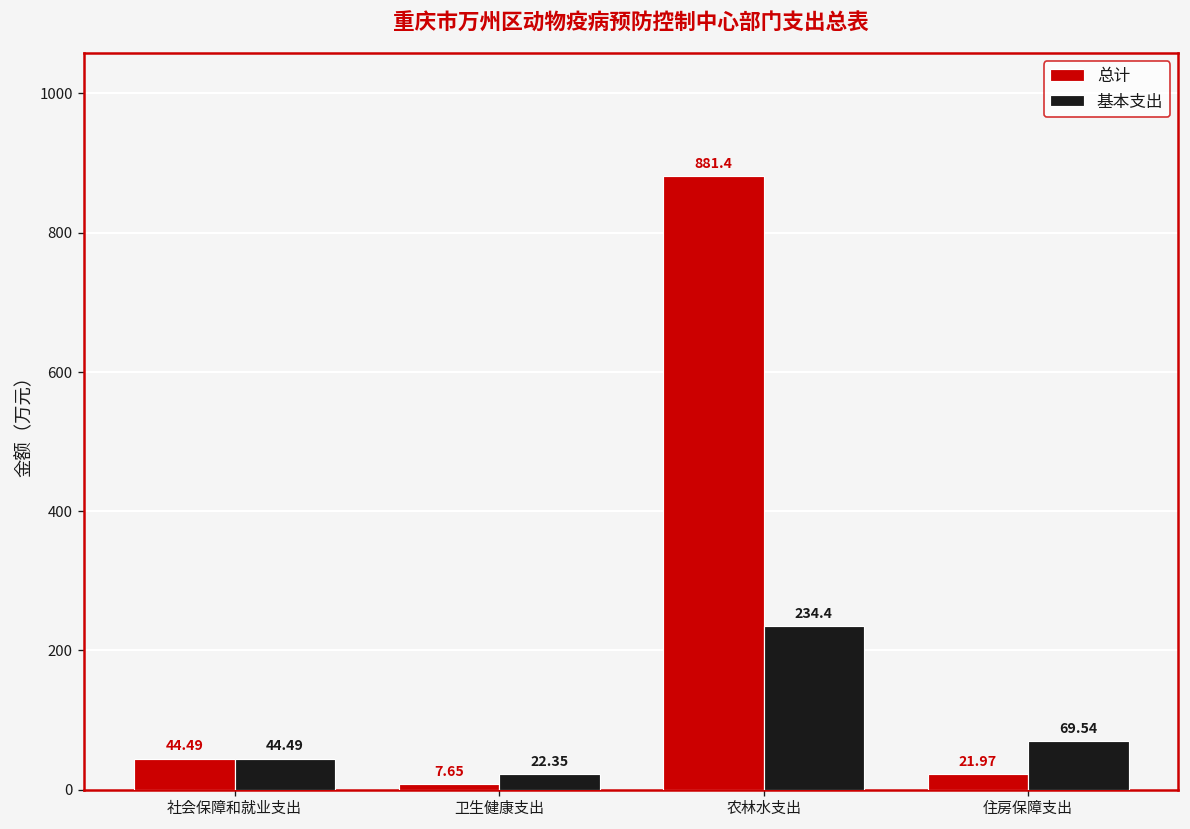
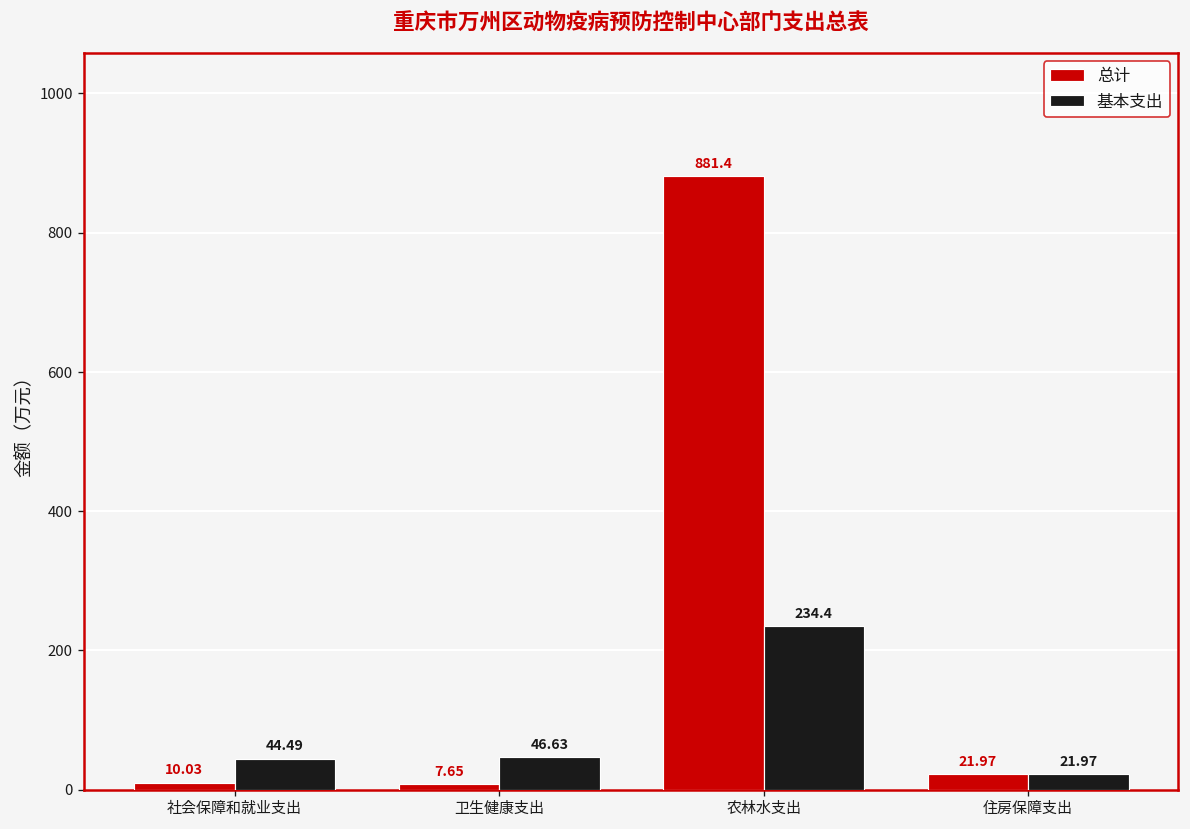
总计, 社会保障和就业支出: 44.49 -> 10.03
基本支出, 卫生健康支出: 22.35 -> 46.63
基本支出, 住房保障支出: 69.54 -> 21.97
